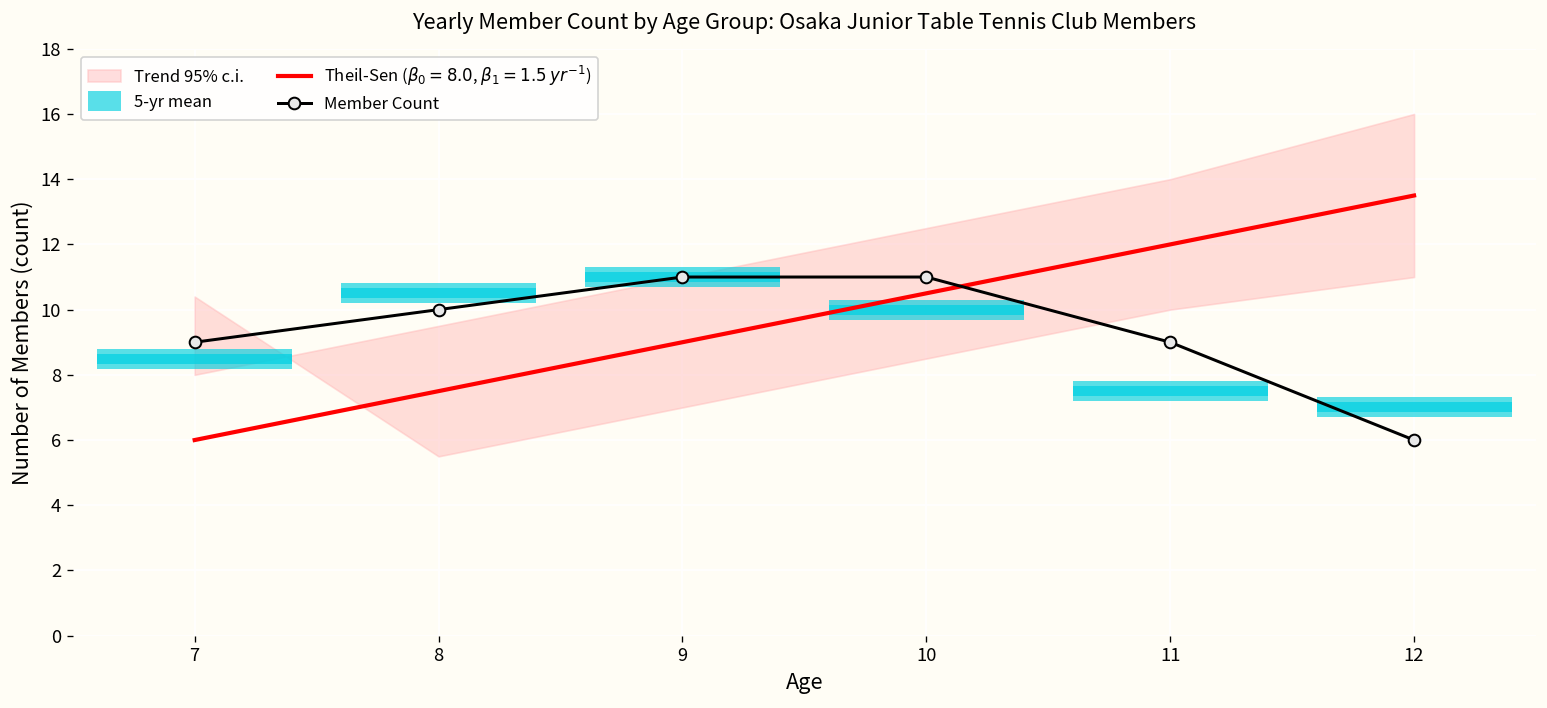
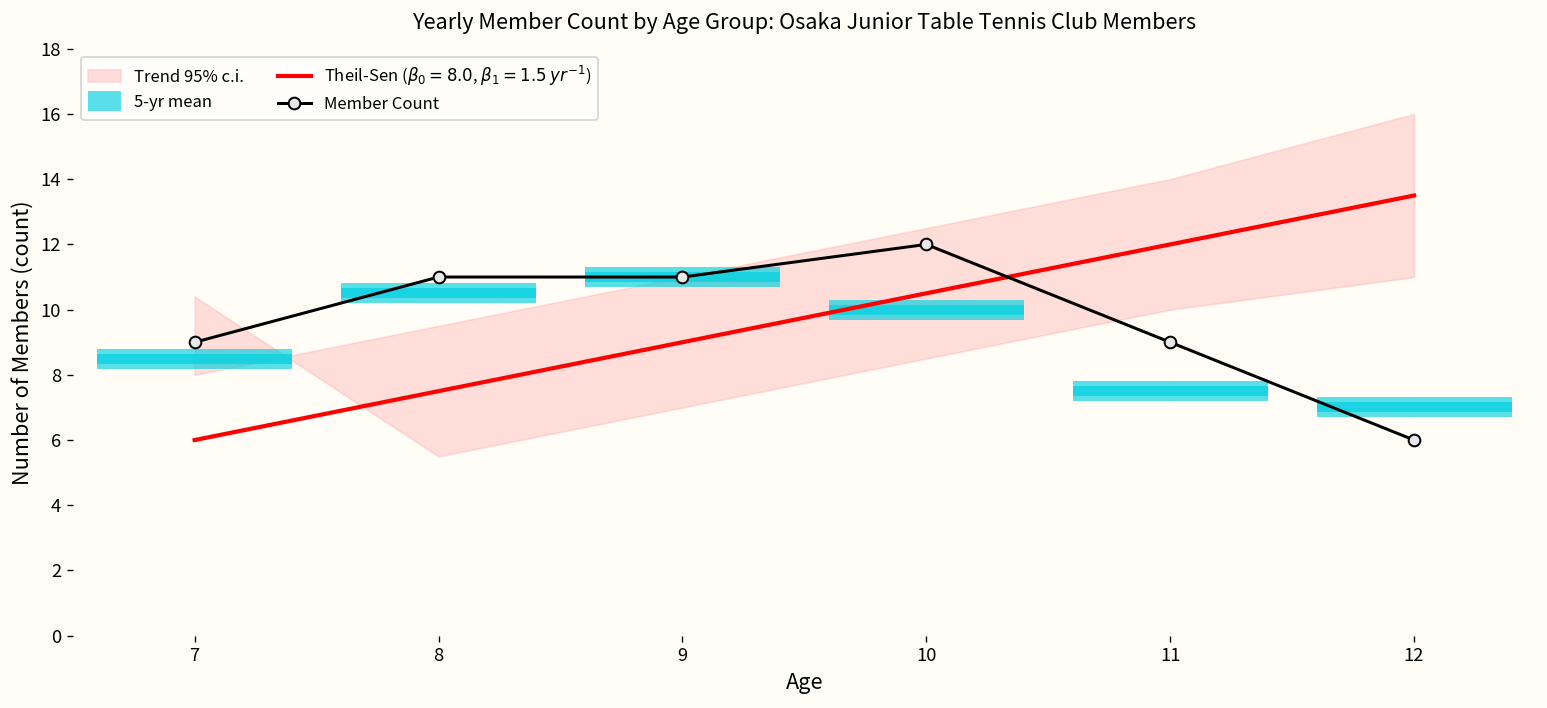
Member Count, 8: 10 -> 11
Member Count, 10: 11 -> 12
